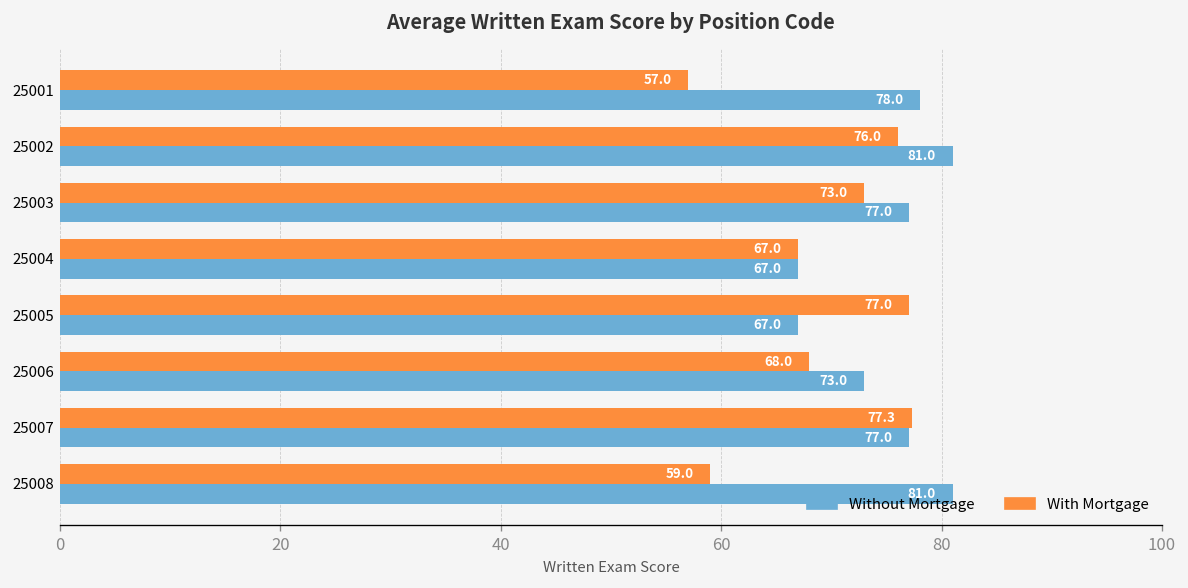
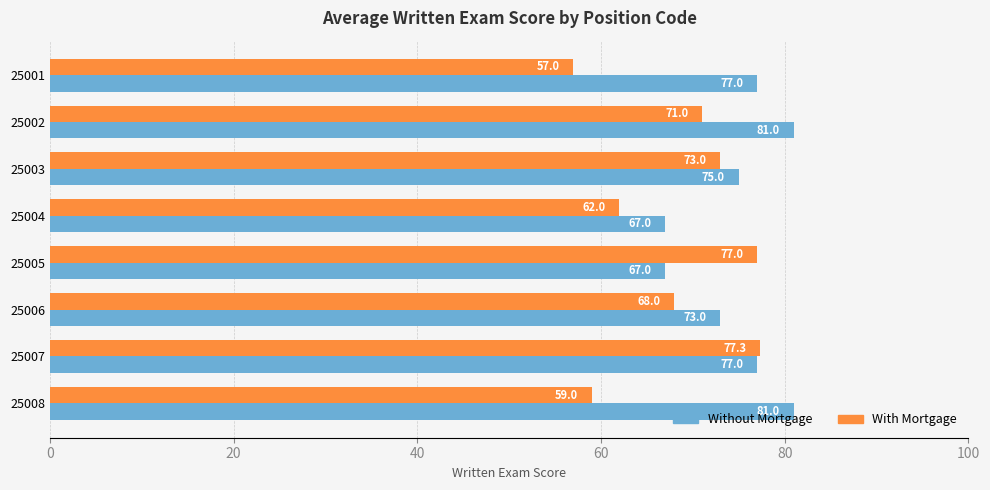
Without Mortgage, 25001: 78.0 -> 77.0
With Mortgage, 25002: 76.0 -> 71.0
Without Mortgage, 25003: 77.0 -> 75.0
With Mortgage, 25004: 67.0 -> 62.0
